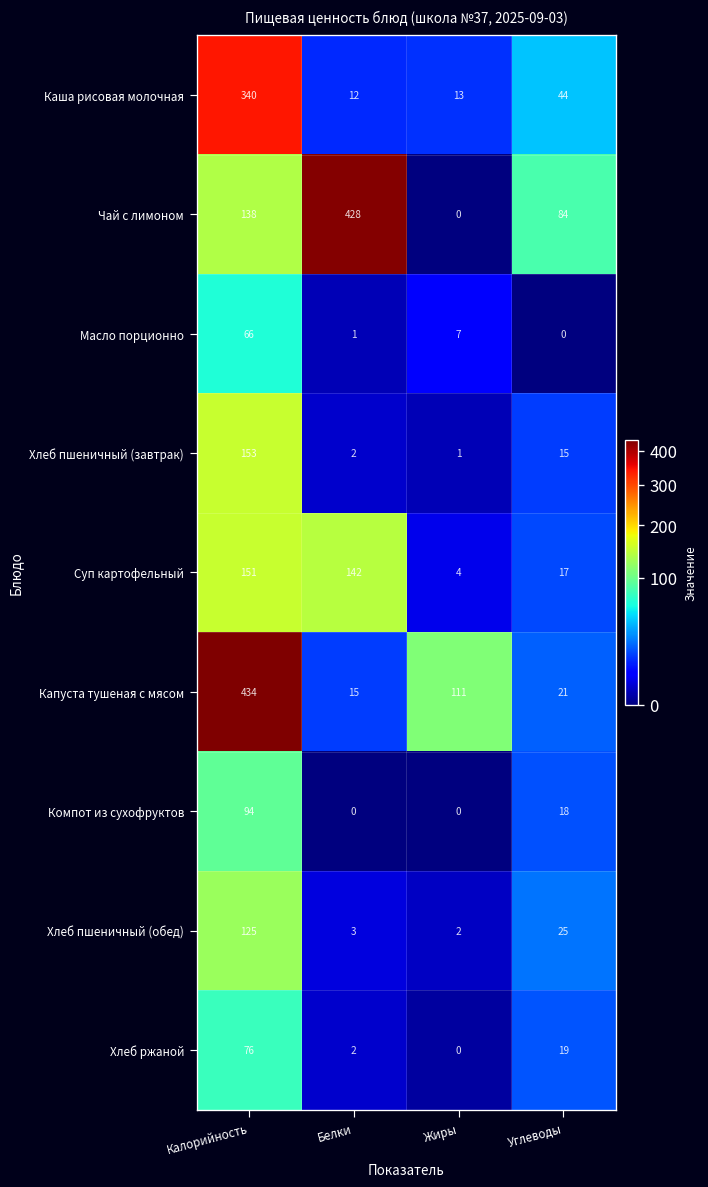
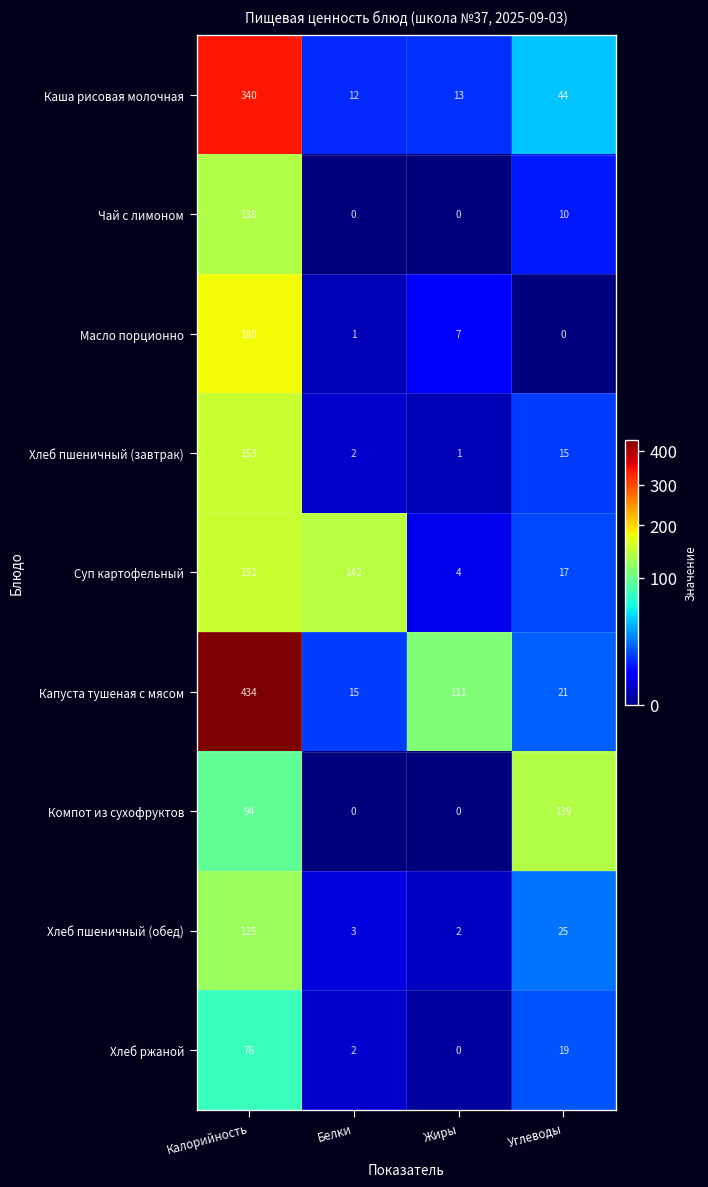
Чай с лимоном, Белки: 428 -> 0
Чай с лимоном, Углеводы: 84 -> 10
Масло порционно, Калорийность: 66 -> 180
Компот из сухофруктов, Углеводы: 18 -> 139
